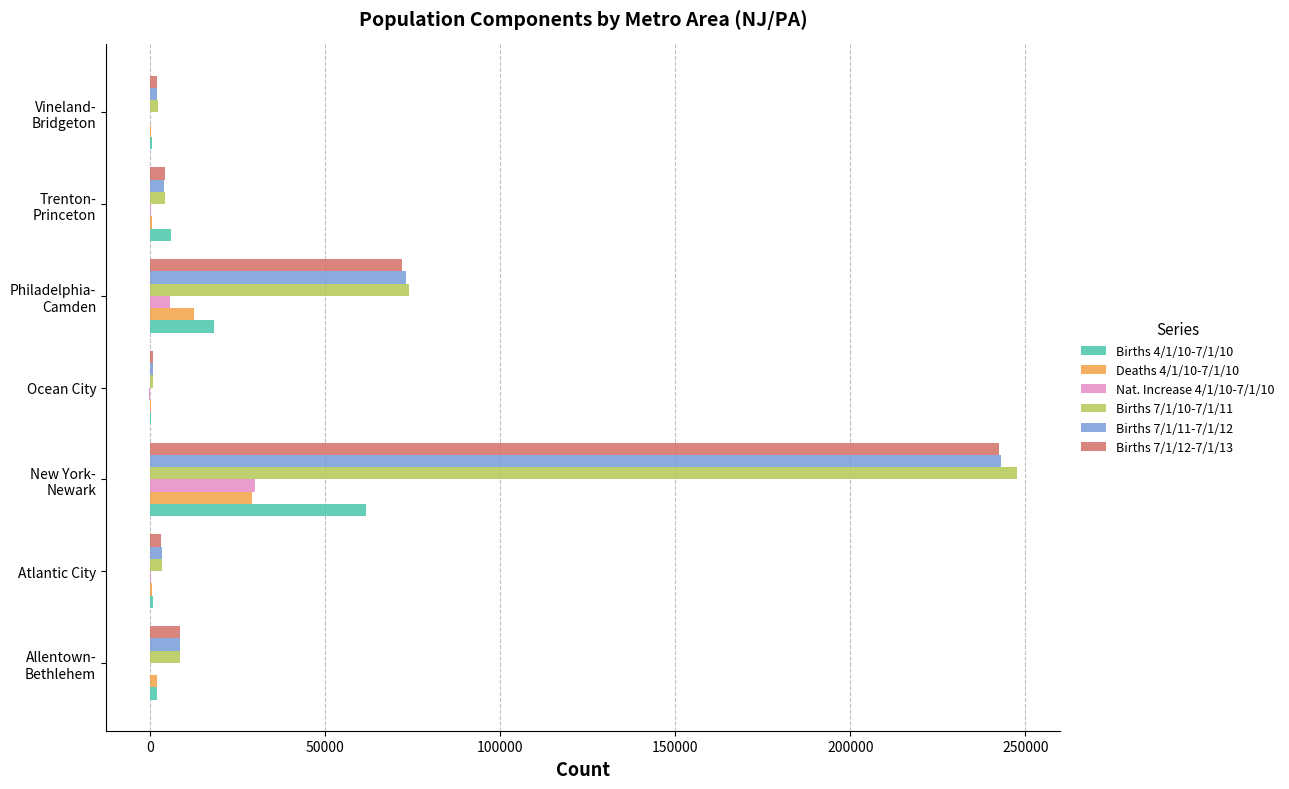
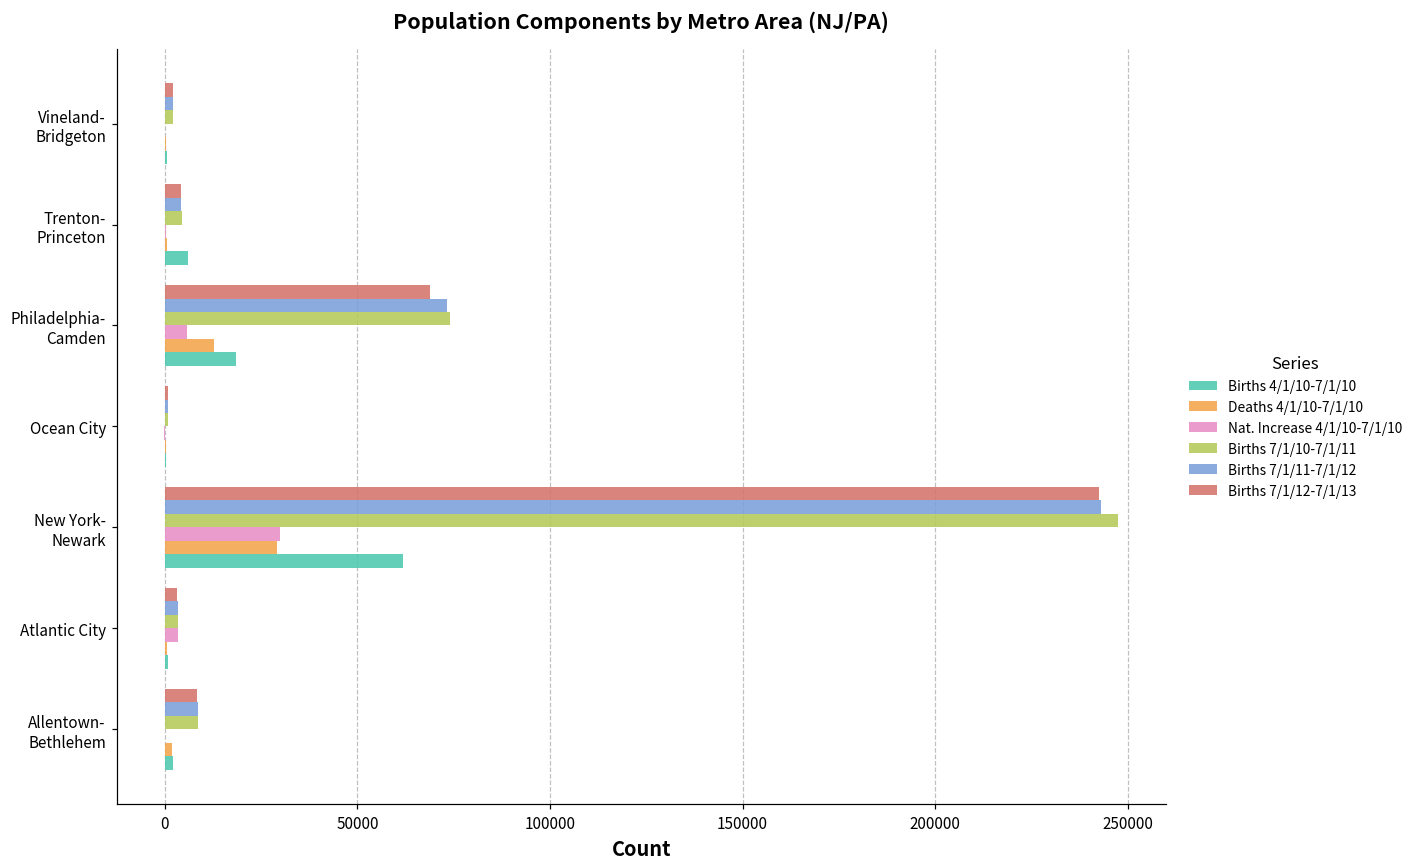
Births 7/1/12-7/1/13, Philadelphia- Camden: 72000 -> 69000
Nat. Increase 4/1/10-7/1/10, Atlantic City: 0 -> 3000
